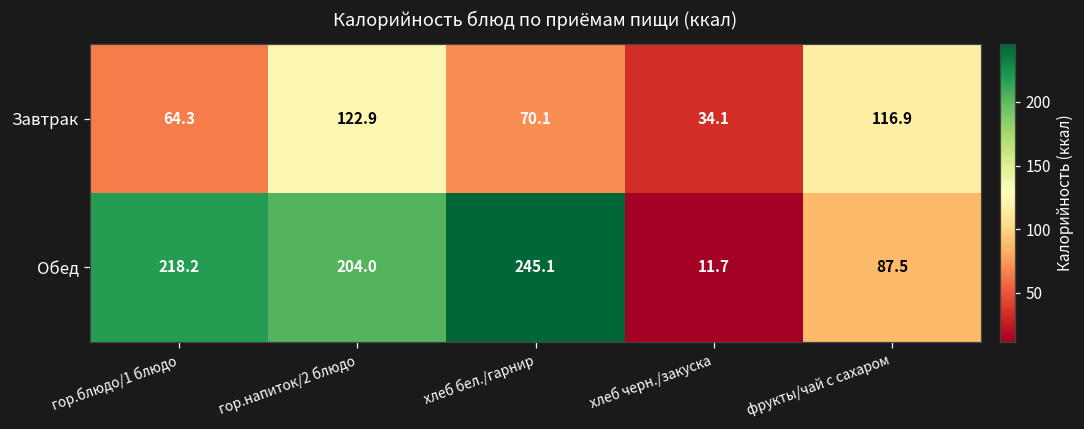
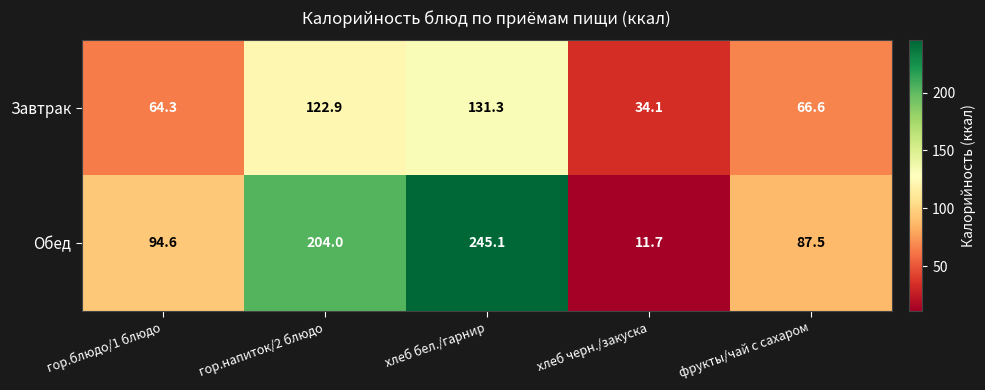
Завтрак, хлеб бел./гарнир: 70.1 -> 131.3
Завтрак, фрукты/чай с сахаром: 116.9 -> 66.6
Обед, гор.блюдо/1 блюдо: 218.2 -> 94.6
